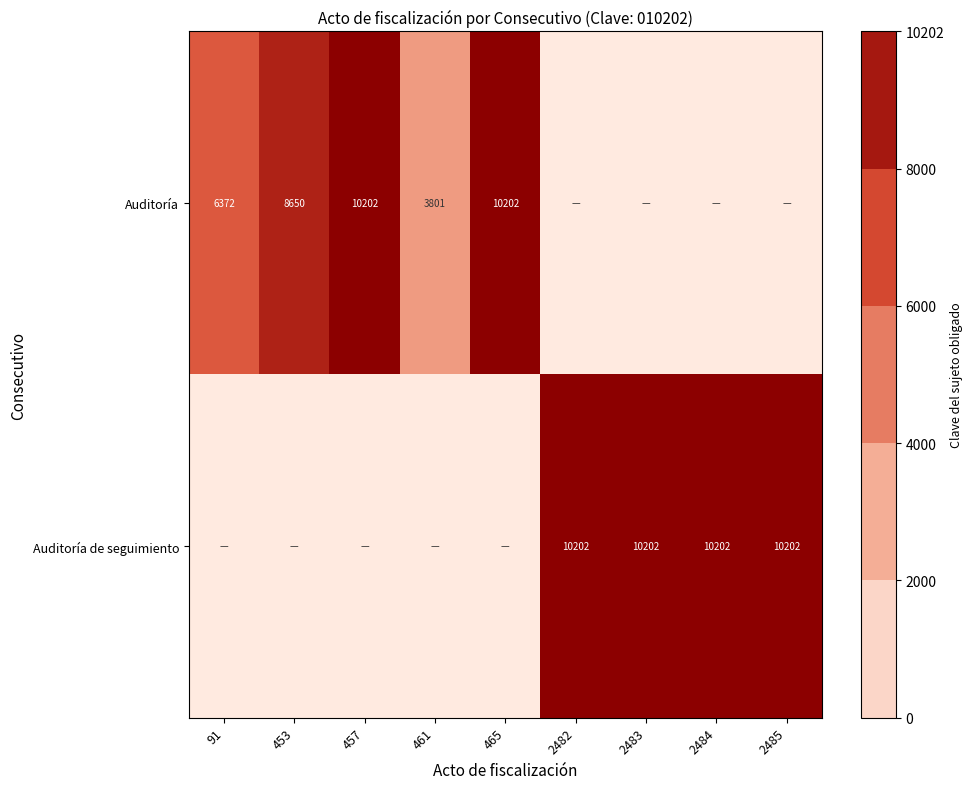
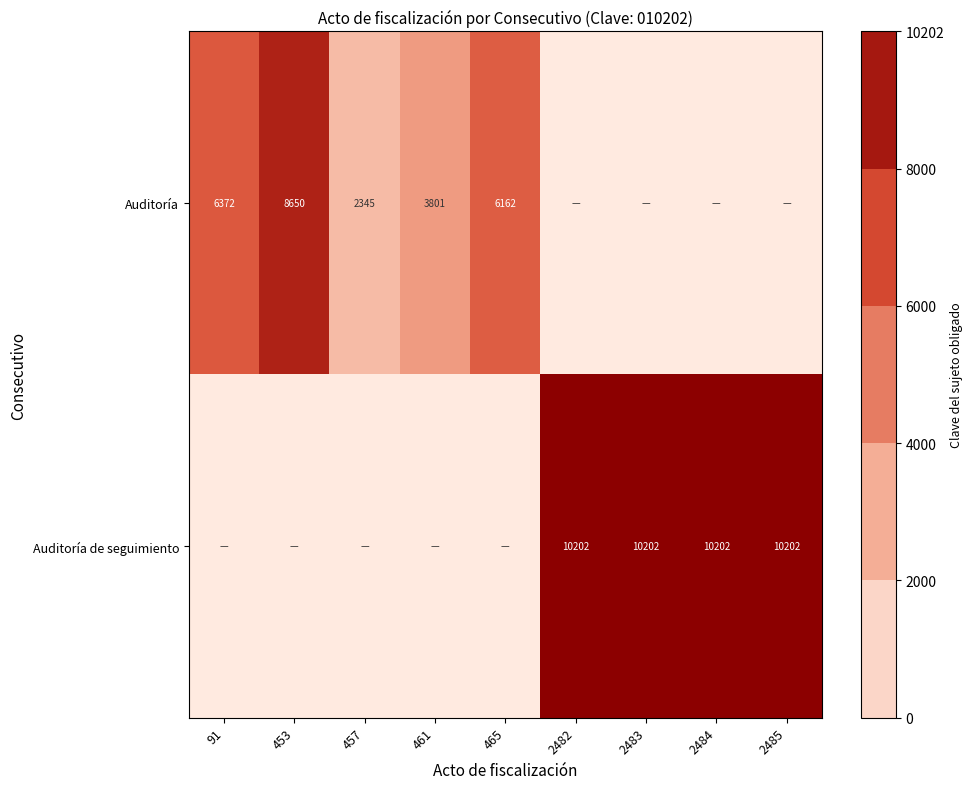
Auditoría, 457: 10202 -> 2345
Auditoría, 465: 10202 -> 6162
